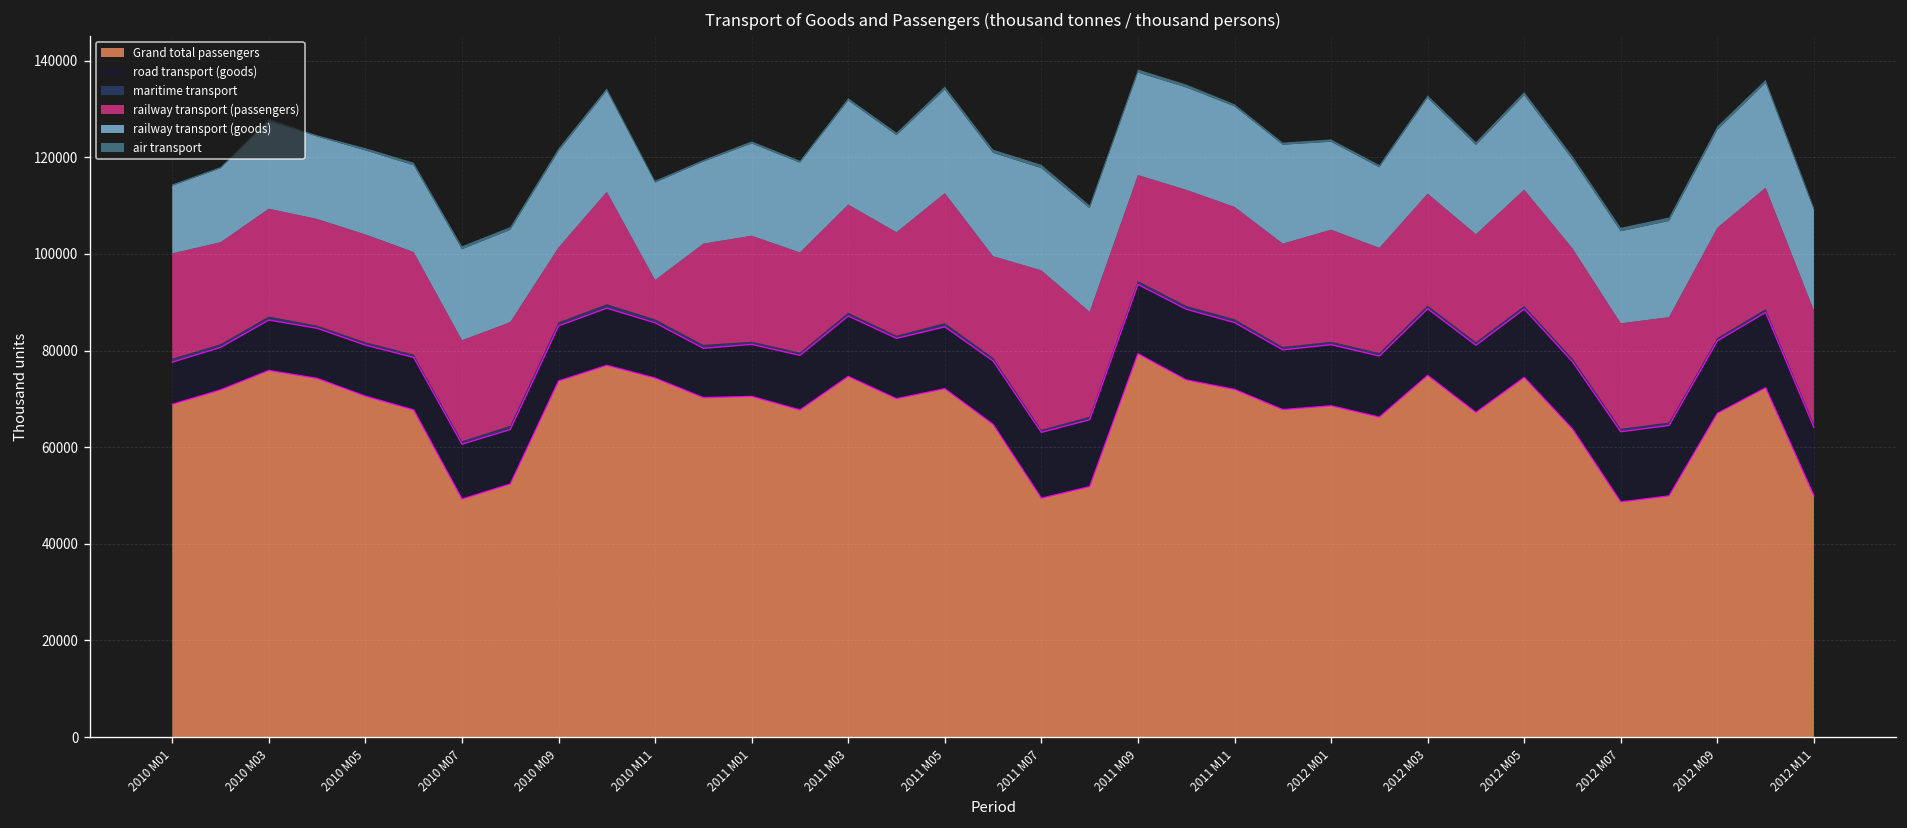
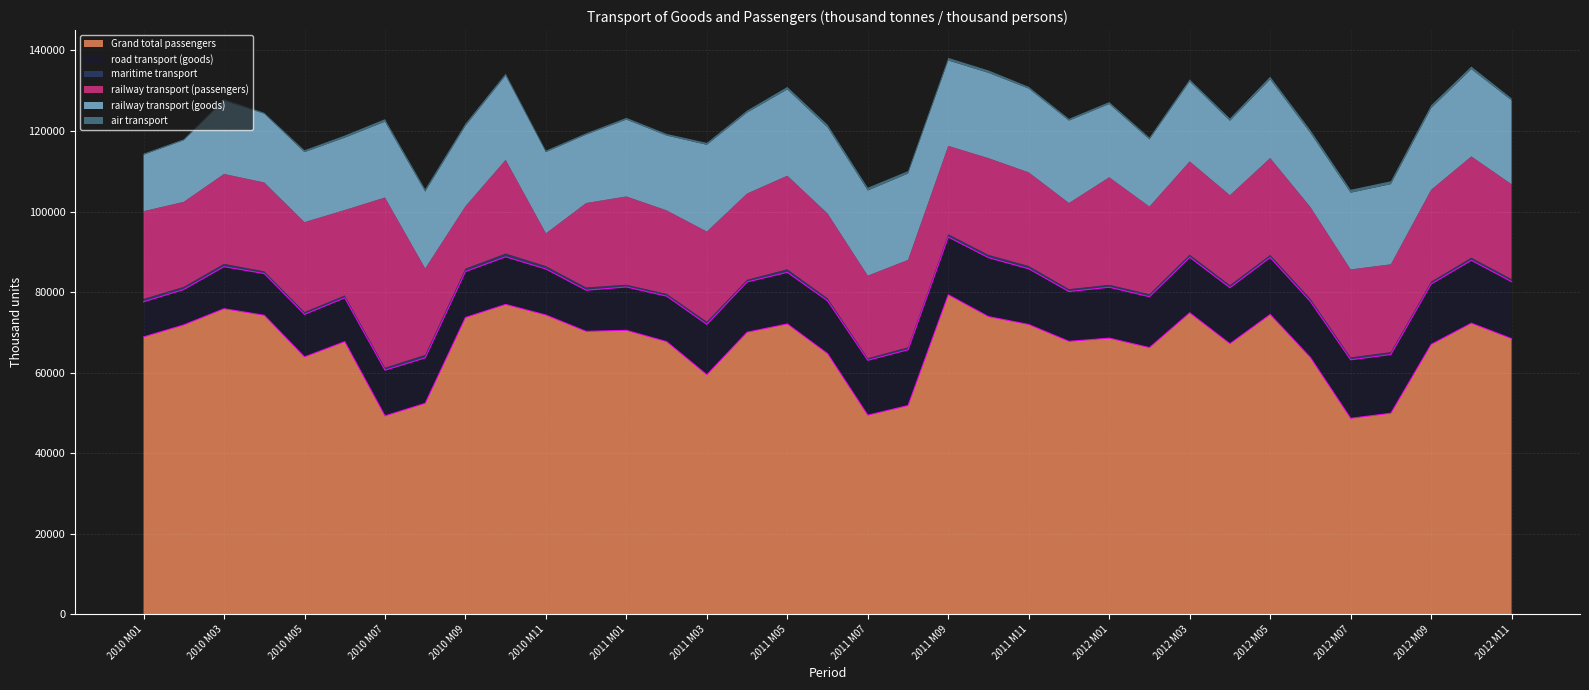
Grand total passengers, 2010 M05: 71000 -> 64000
railway transport (passengers), 2010 M07: 21000 -> 42000
Grand total passengers, 2011 M03: 75000 -> 59000
railway transport (passengers), 2011 M05: 27000 -> 23000
railway transport (passengers), 2011 M07: 33000 -> 21000
railway transport (passengers), 2012 M01: 23000 -> 27000
Grand total passengers, 2012 M11: 50000 -> 68000
